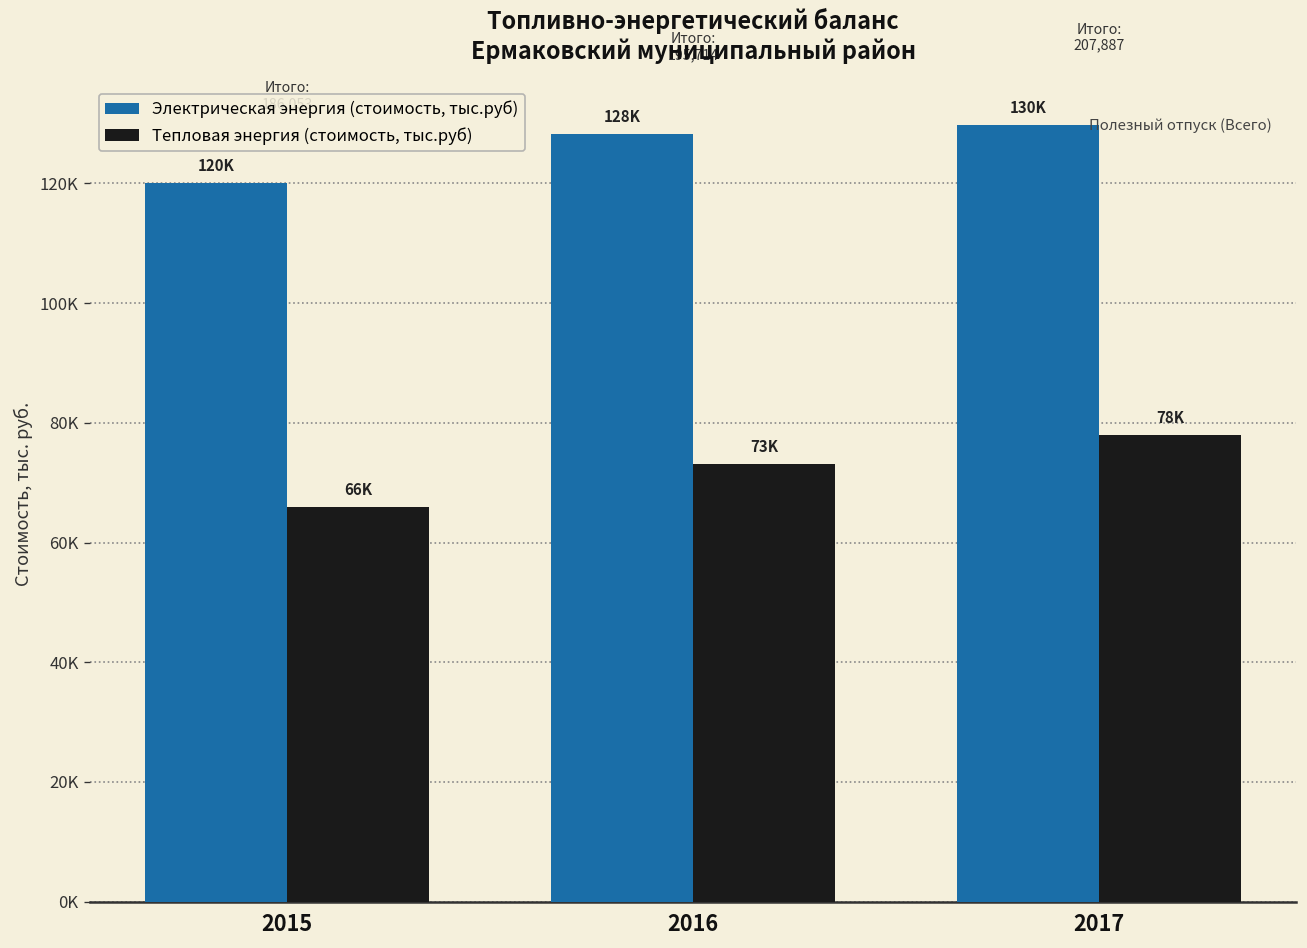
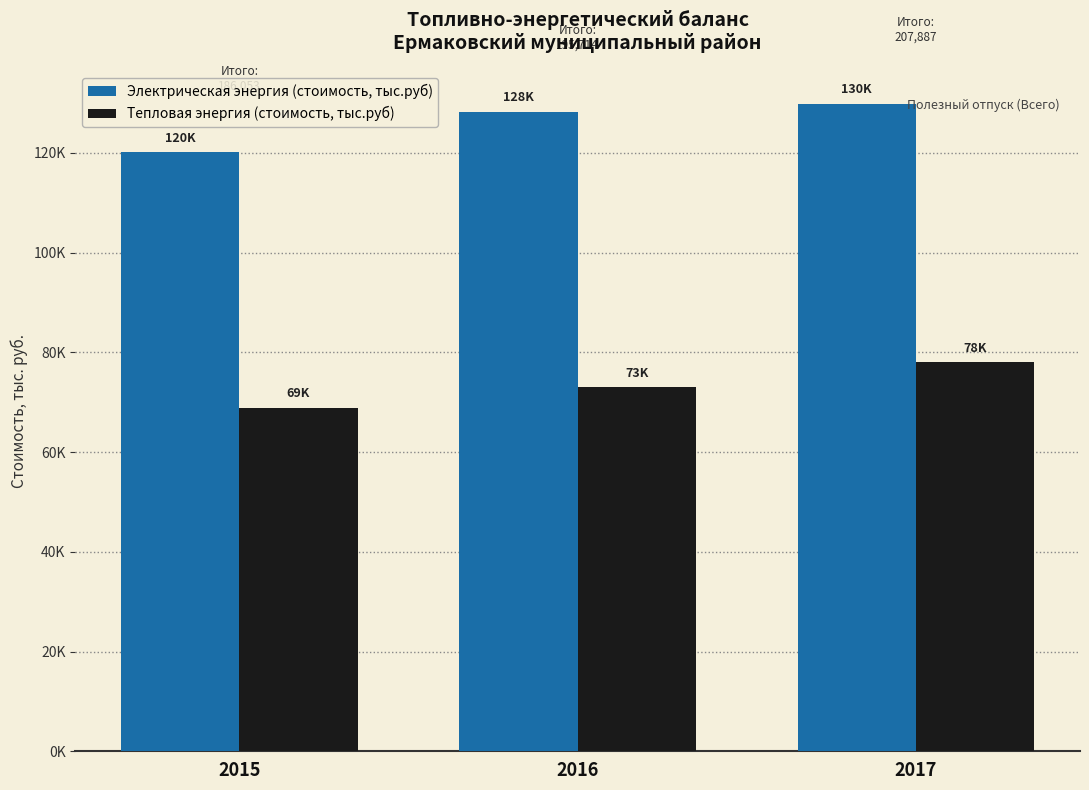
Тепловая энергия (стоимость, тыс.руб), 2015: 66K -> 69K
